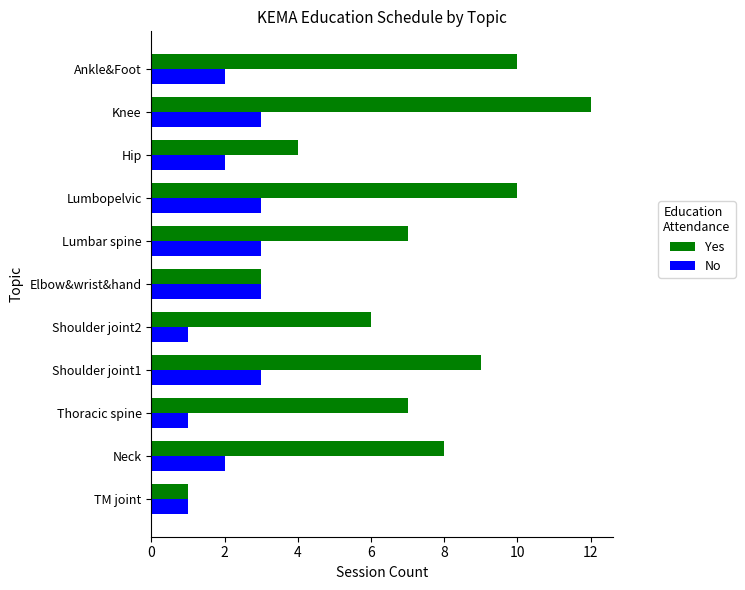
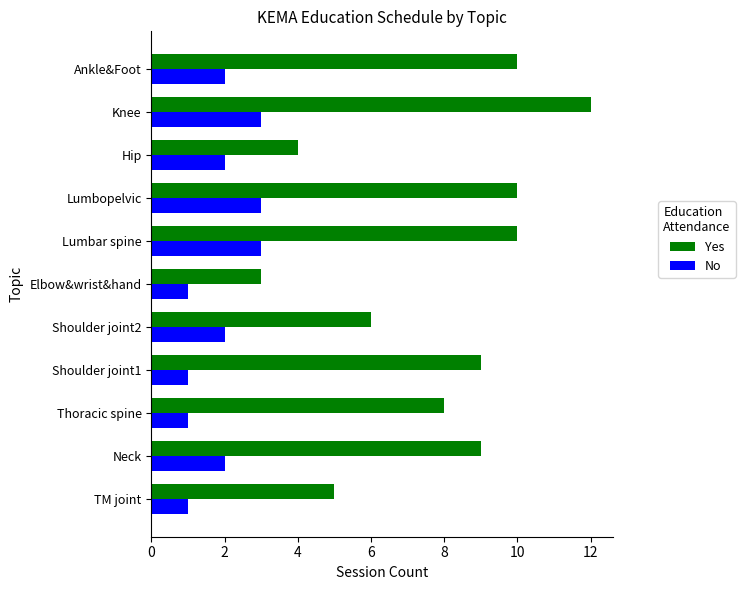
Yes, Lumbar spine: 7 -> 10
No, Elbow&wrist&hand: 3 -> 1
No, Shoulder joint2: 1 -> 2
No, Shoulder joint1: 3 -> 1
Yes, Thoracic spine: 7 -> 8
Yes, Neck: 8 -> 9
Yes, TM joint: 1 -> 5
